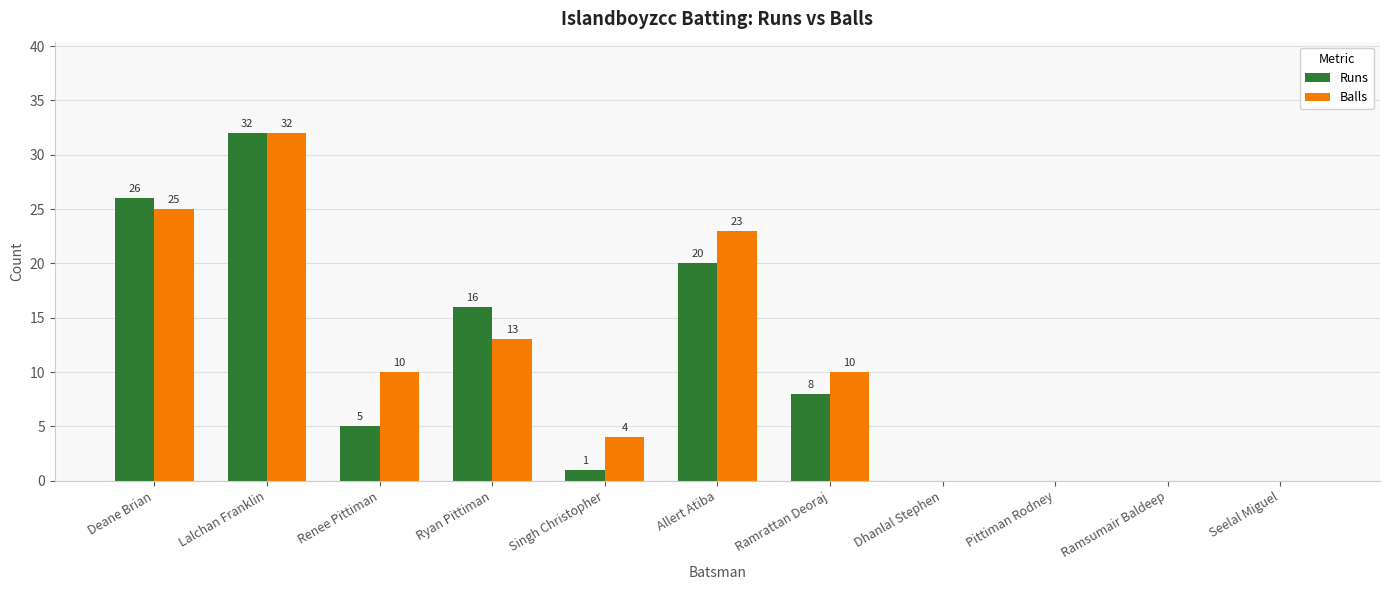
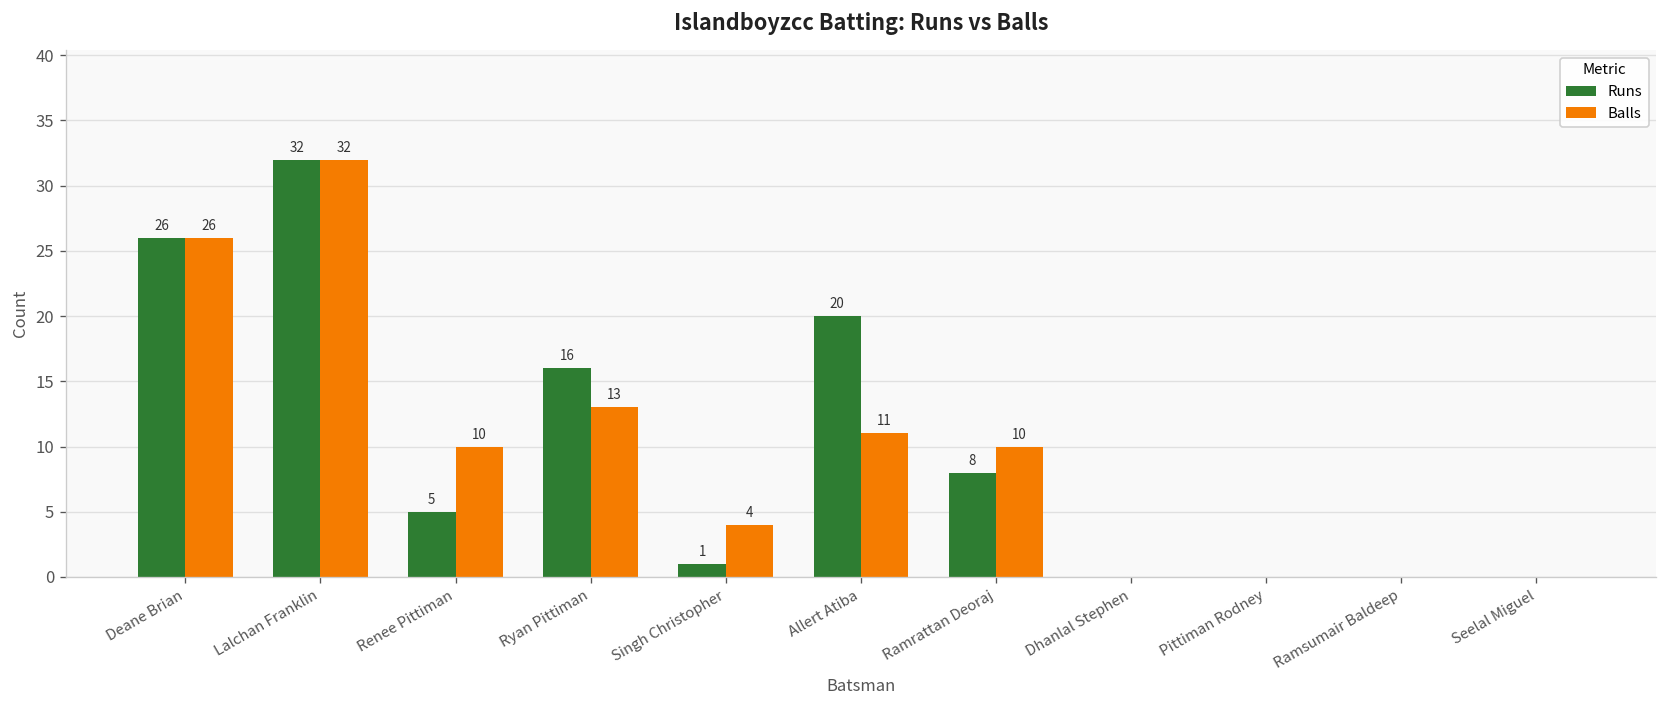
Balls, Deane Brian: 25 -> 26
Balls, Allert Atiba: 23 -> 11
